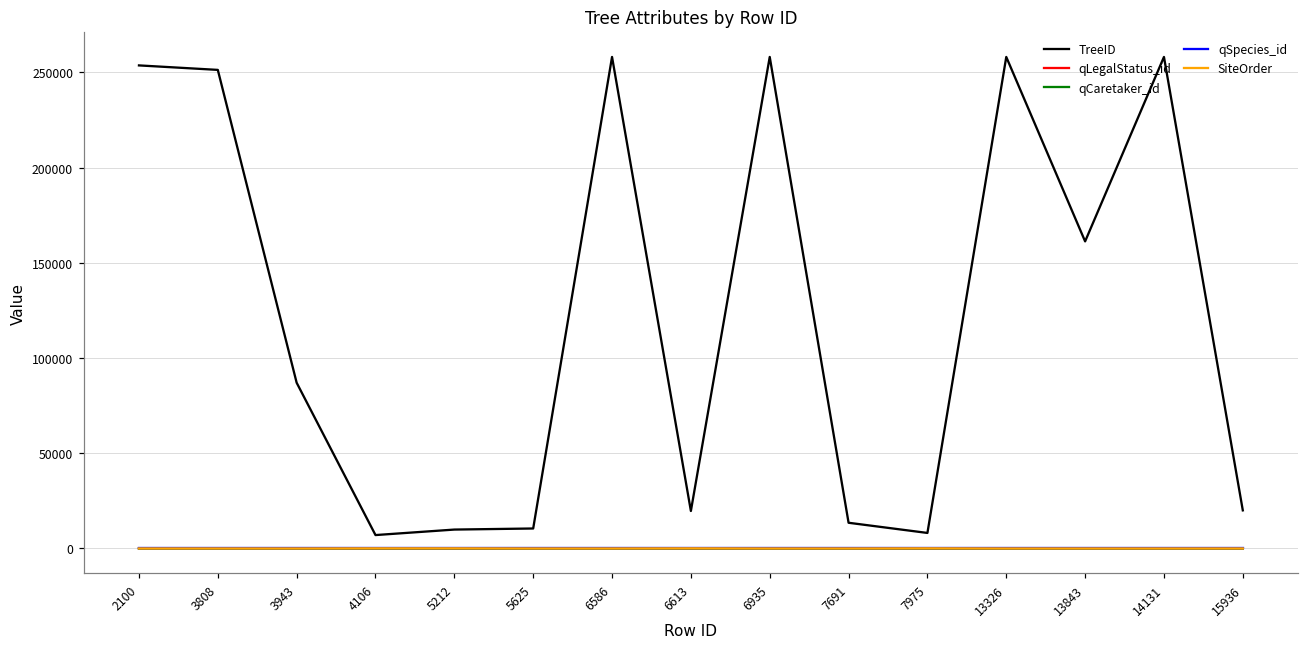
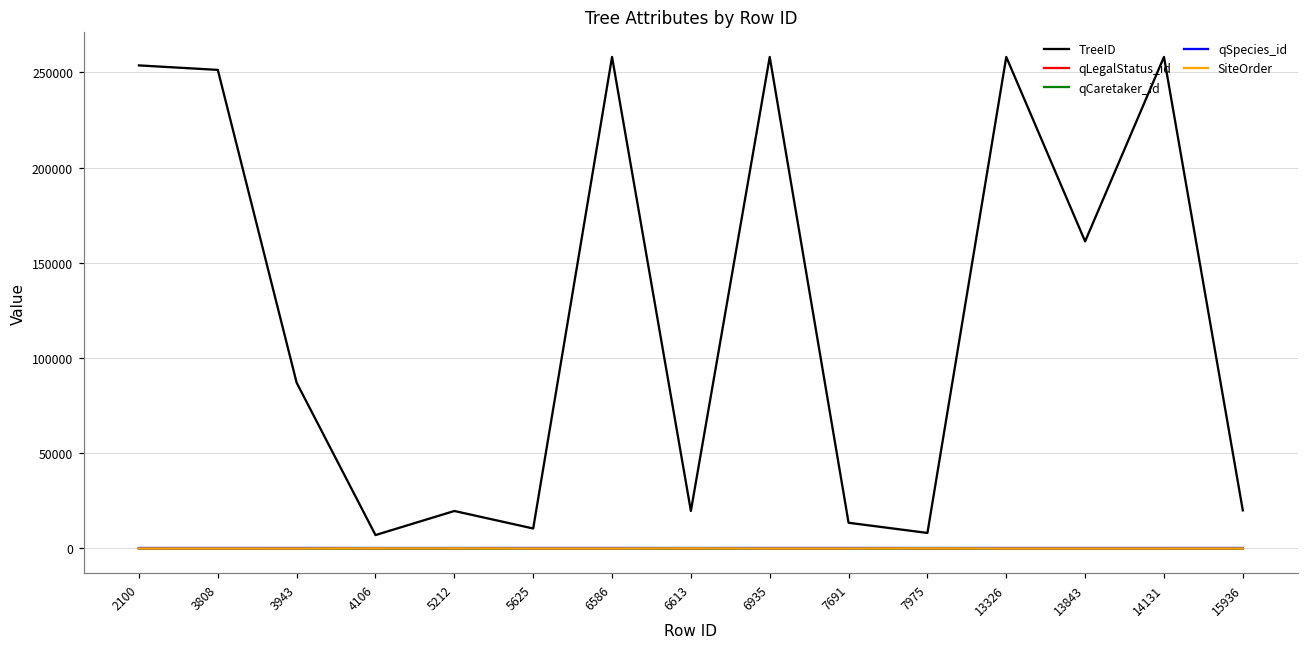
TreeID, 5212: 10000 -> 20000
